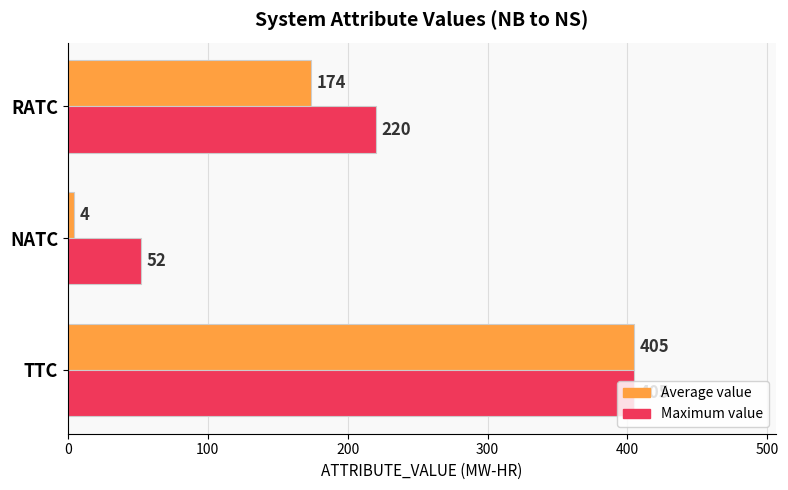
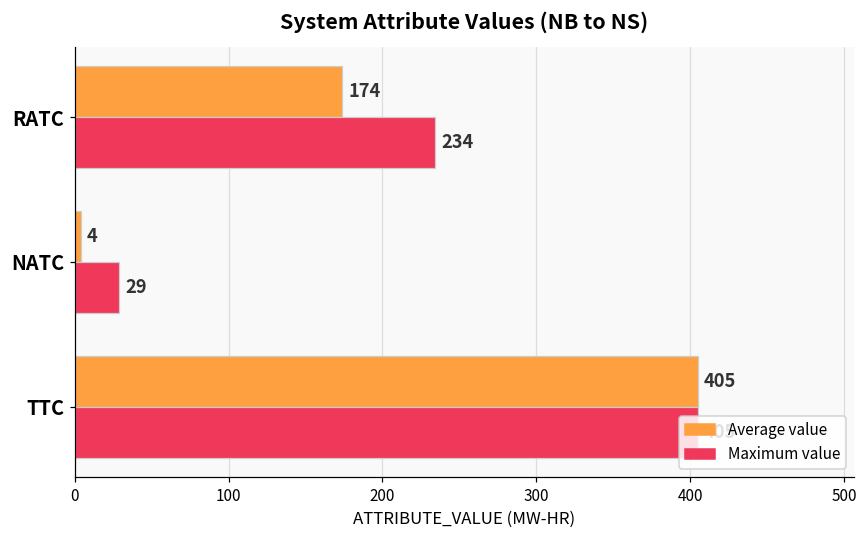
Maximum value, RATC: 220 -> 234
Maximum value, NATC: 52 -> 29
